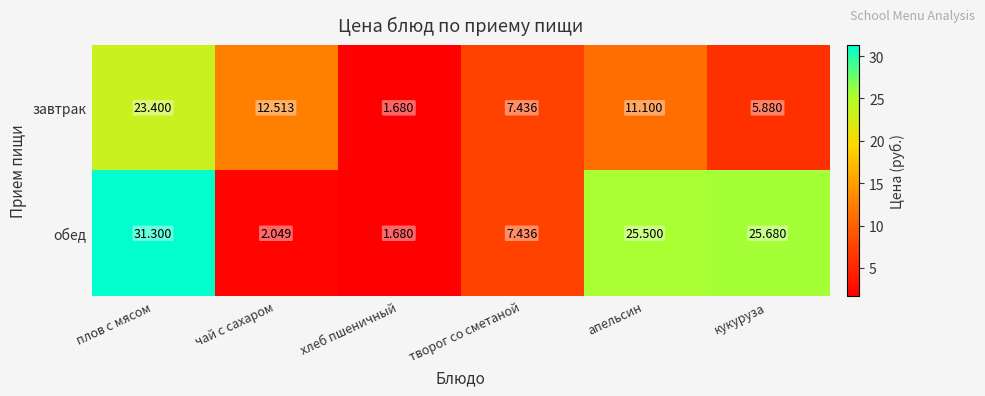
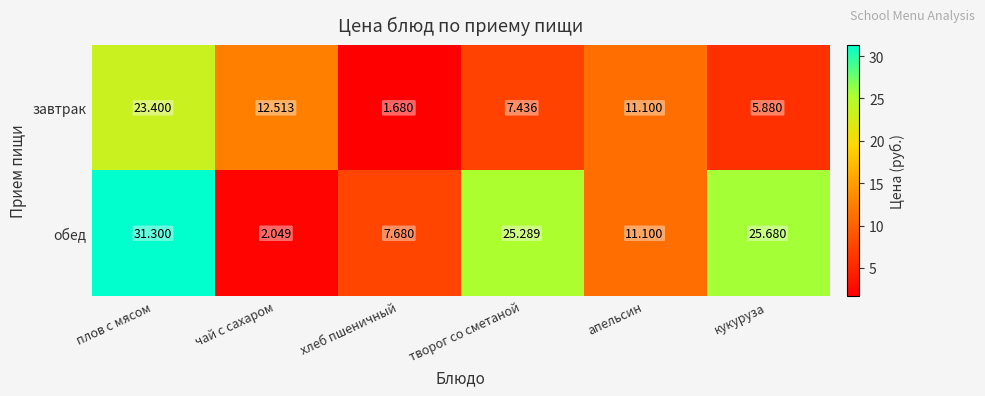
обед, хлеб пшеничный: 1.680 -> 7.680
обед, творог со сметаной: 7.436 -> 25.289
обед, апельсин: 25.500 -> 11.100
